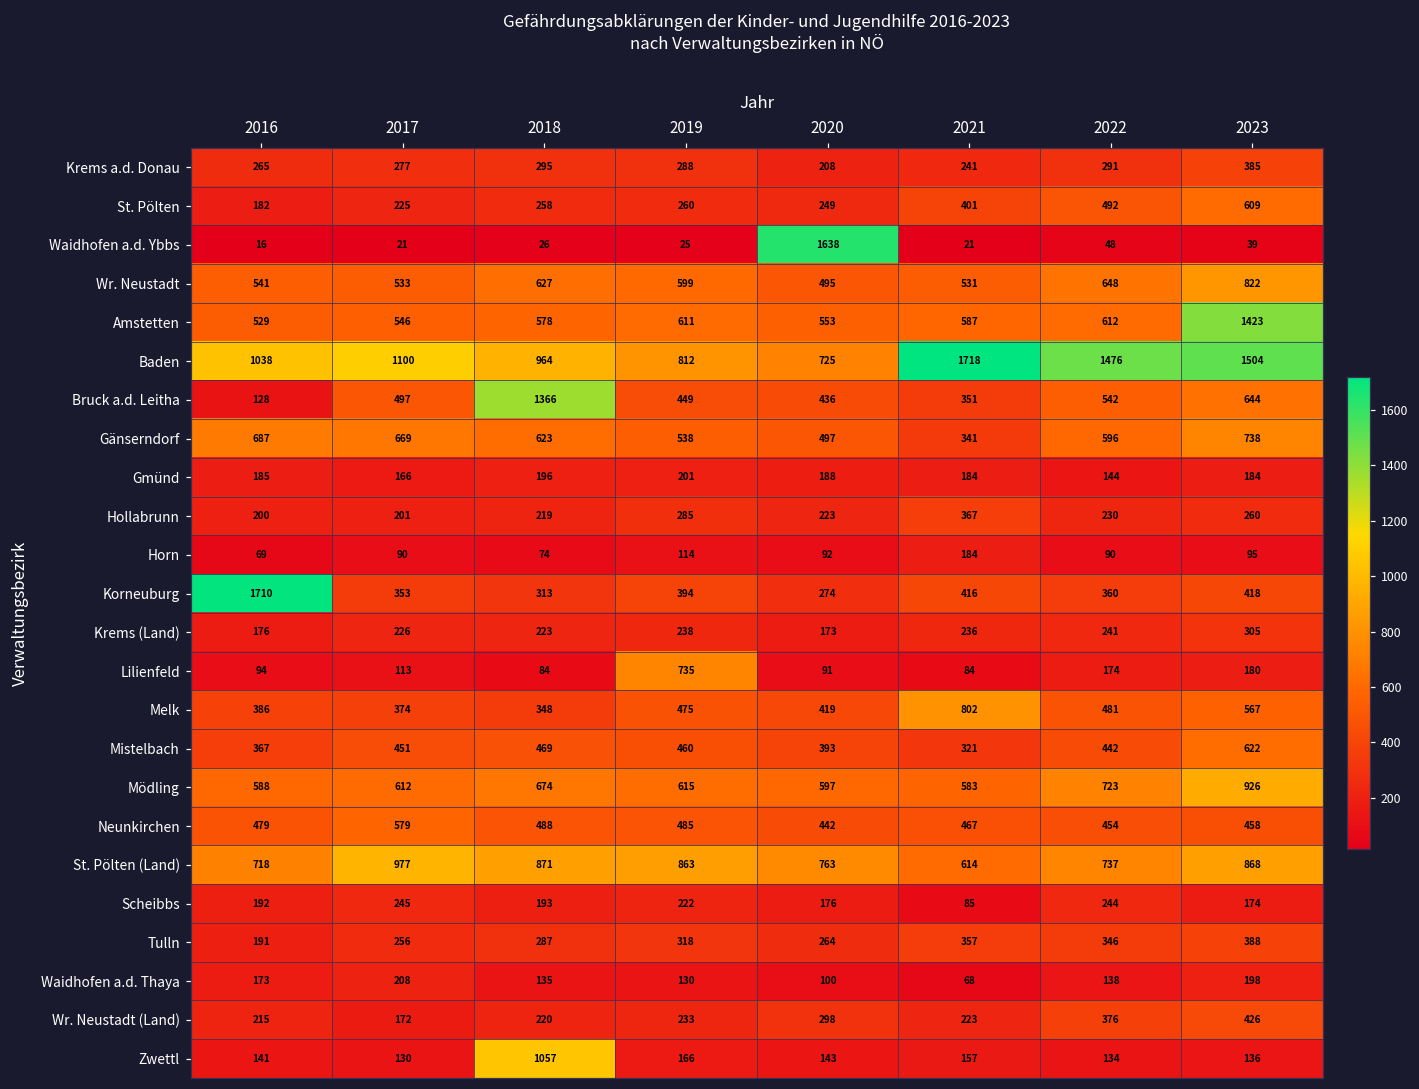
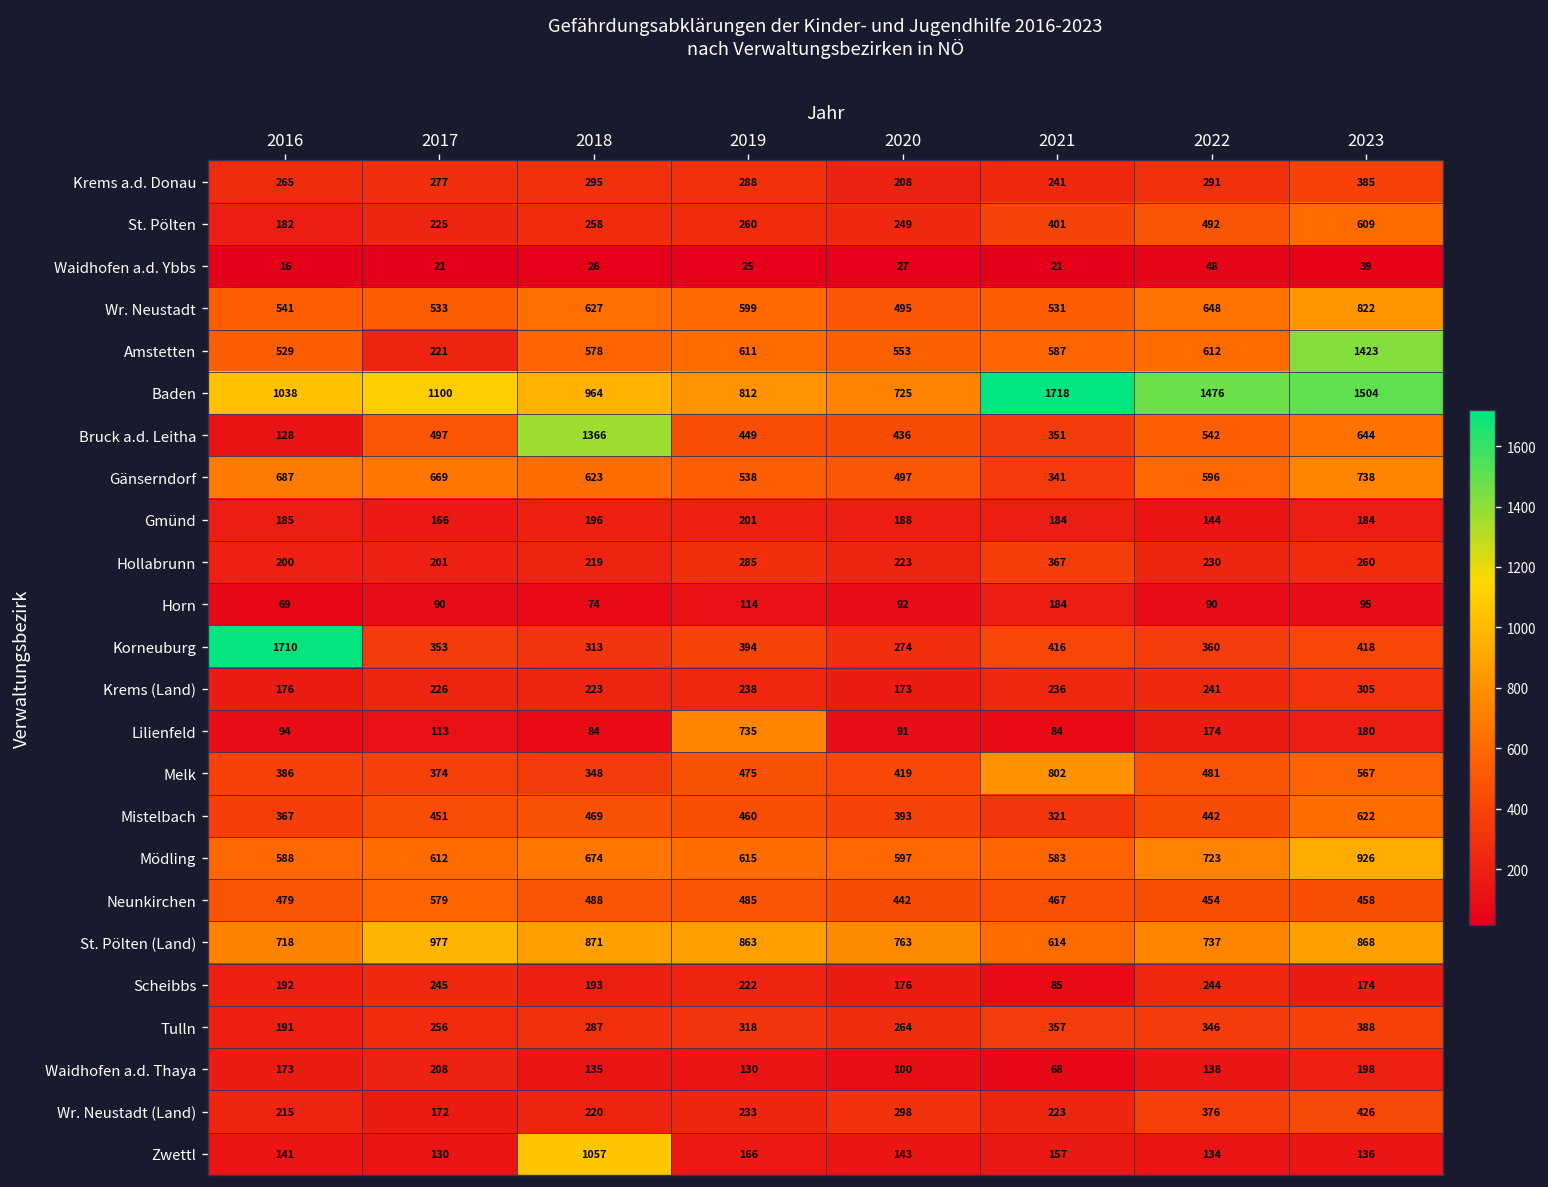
Waidhofen a.d. Ybbs, 2020: 1638 -> 27
Amstetten, 2017: 546 -> 221
